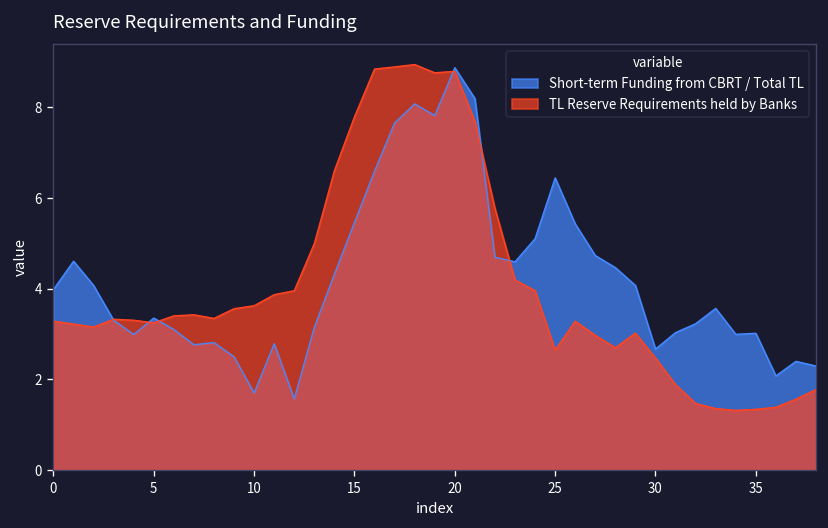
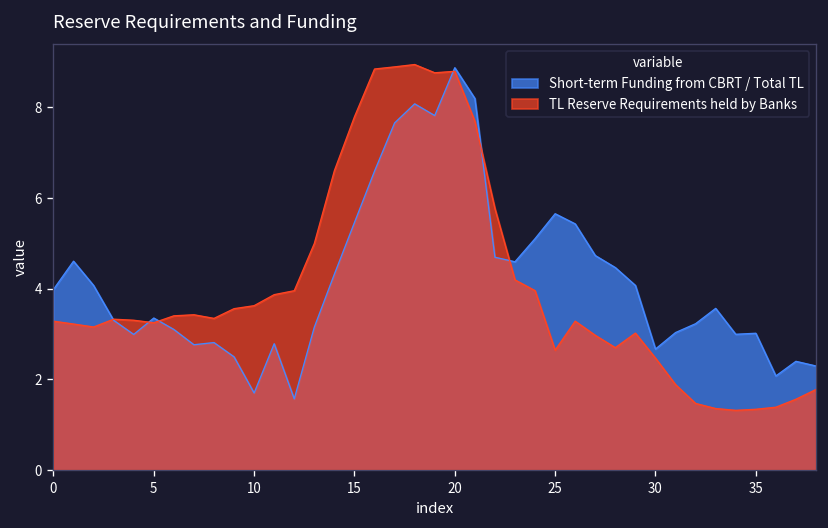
Short-term Funding from CBRT / Total TL, 25: 6.4 -> 5.7
